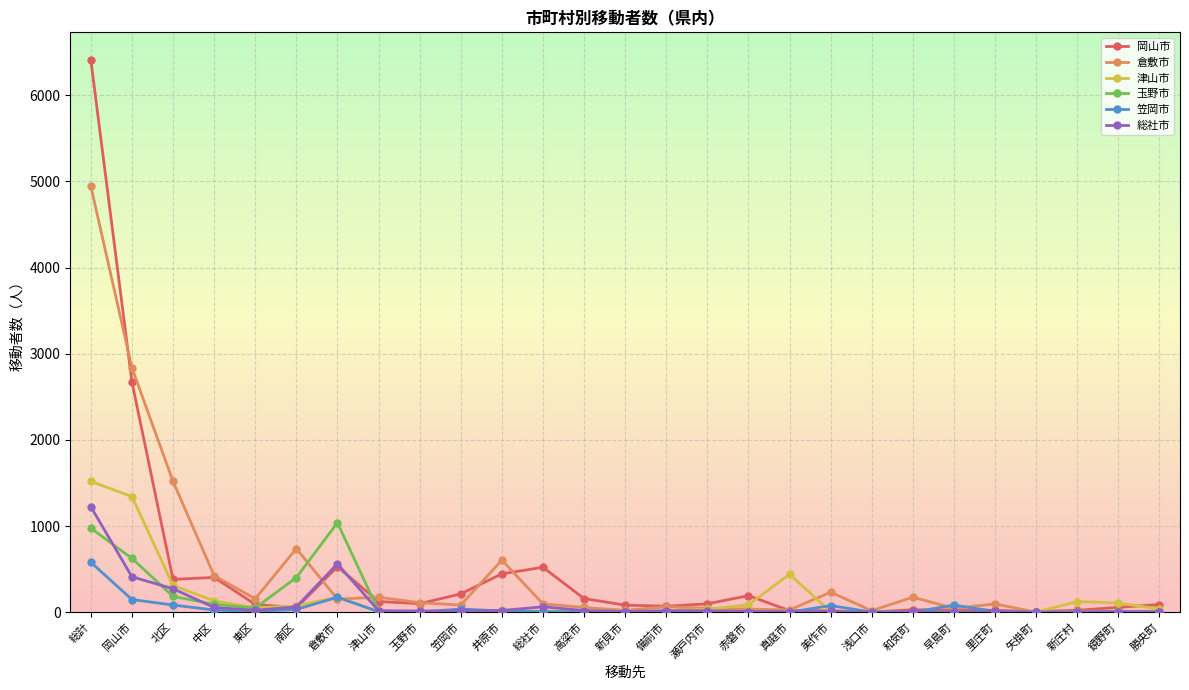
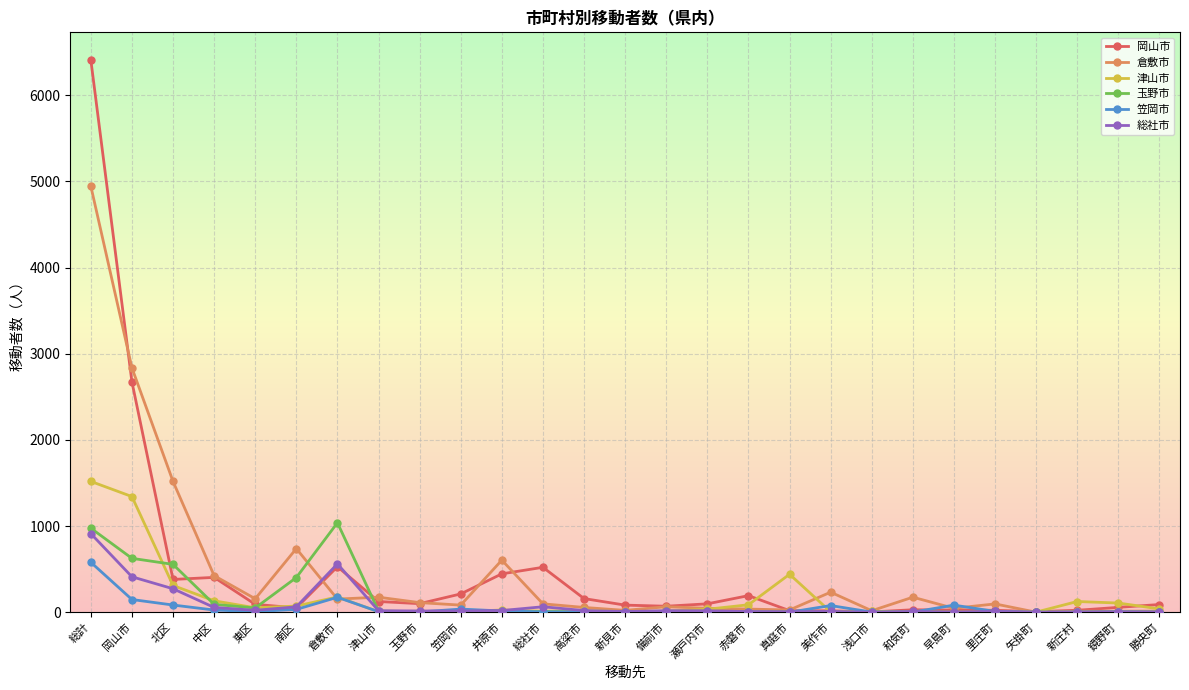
総社市, 総計: 1200 -> 900
玉野市, 北区: 200 -> 600
